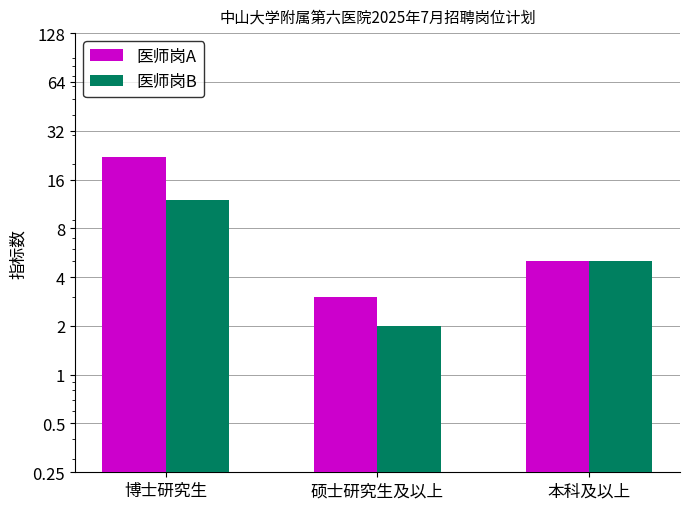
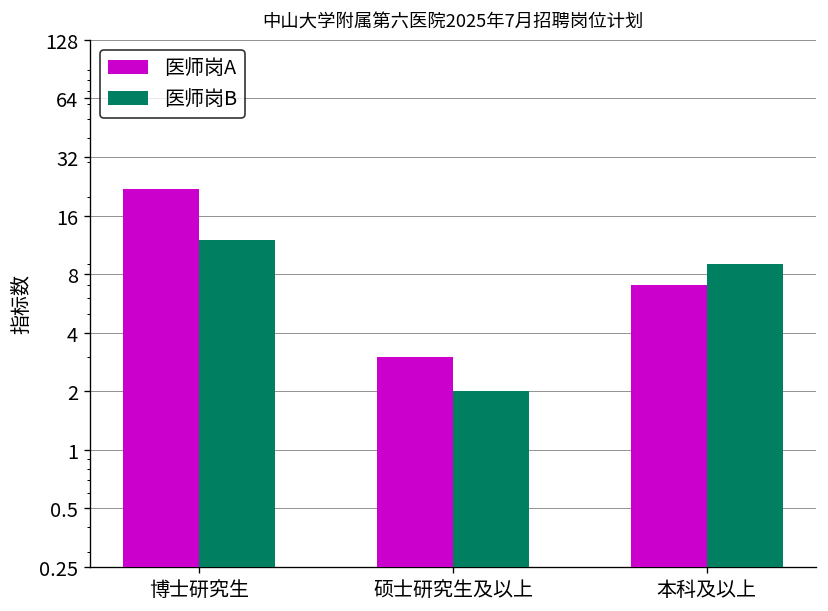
医师岗A, 本科及以上: 5 -> 7
医师岗B, 本科及以上: 5 -> 9
